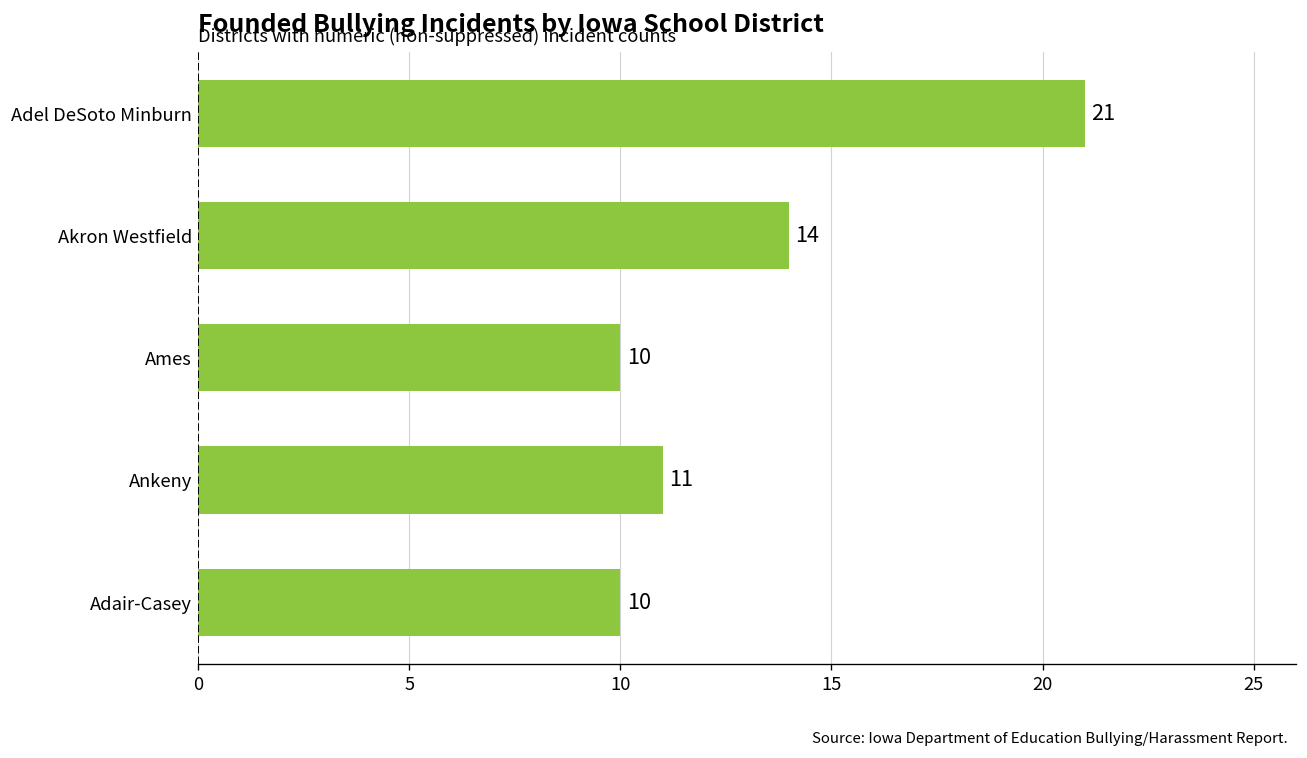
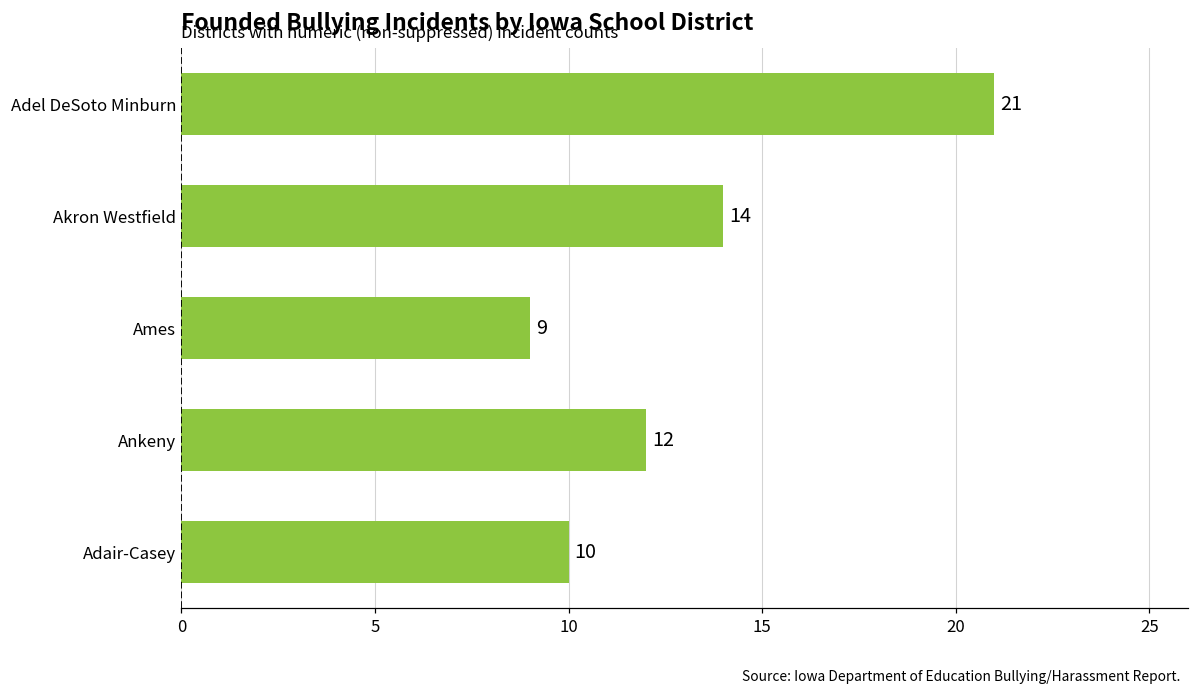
Ames: 10 -> 9
Ankeny: 11 -> 12
